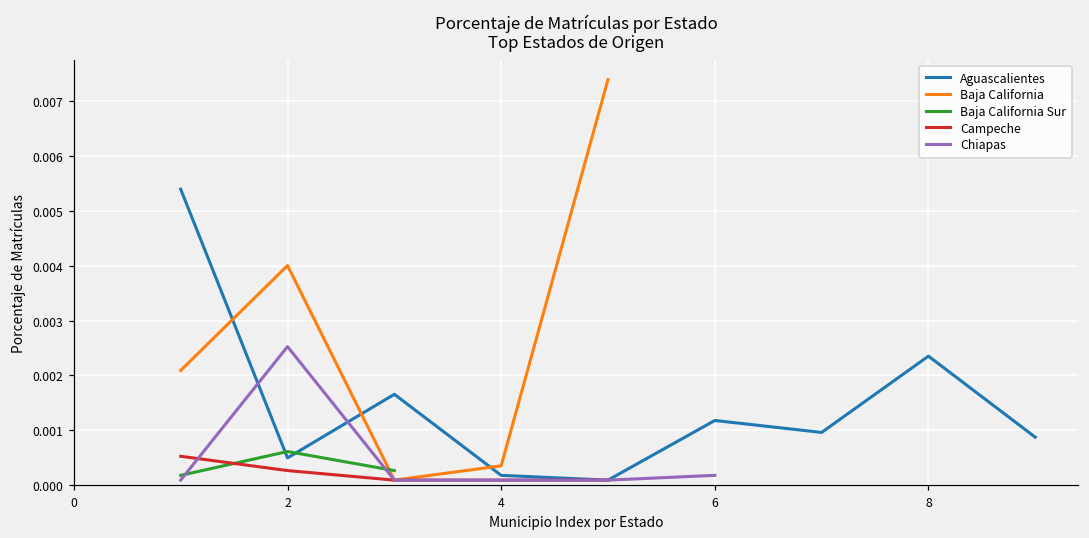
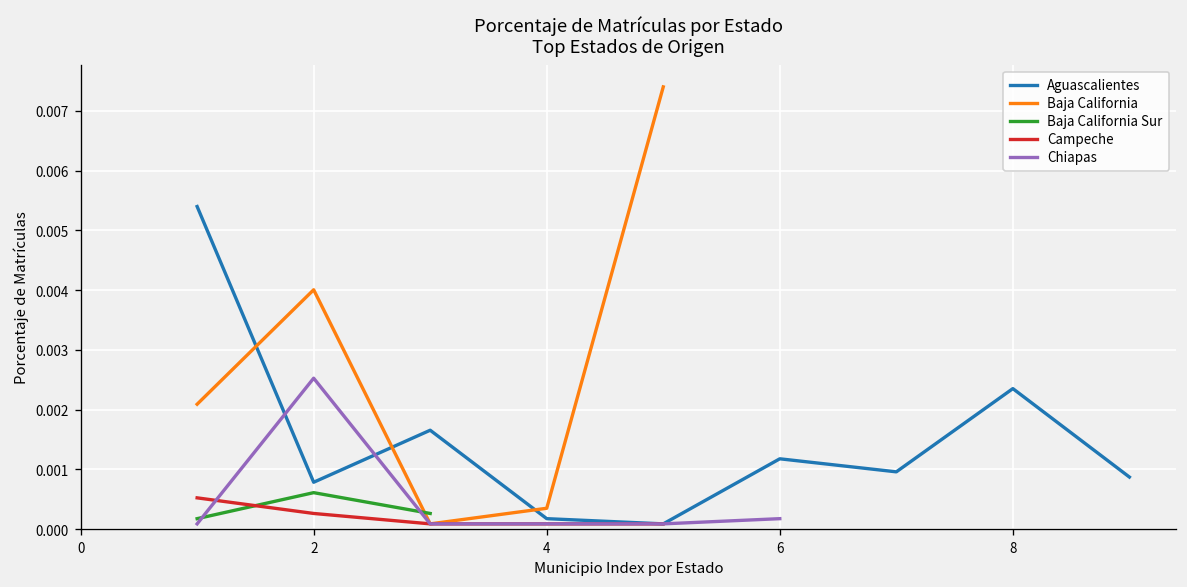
Aguascalientes, 2: 0.0005 -> 0.0008
